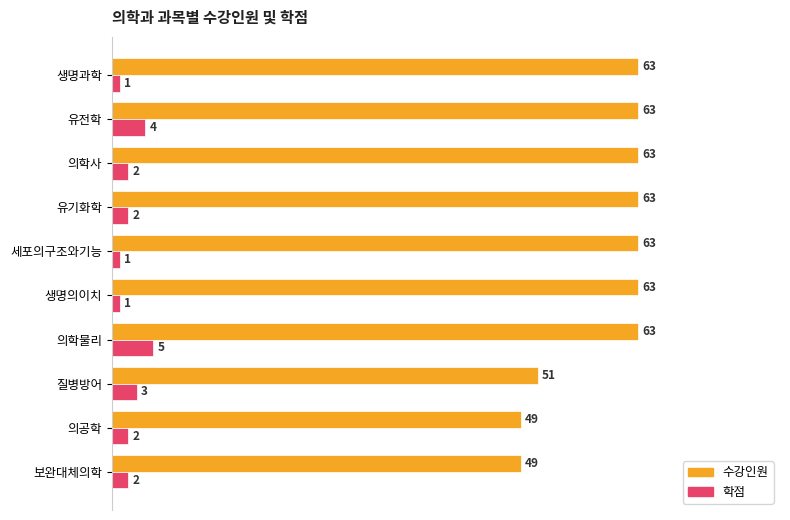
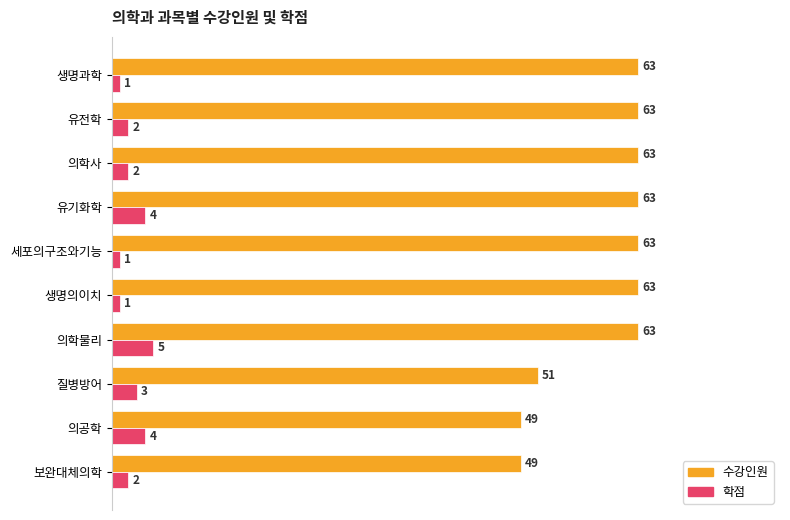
학점, 유전학: 4 -> 2
학점, 유기화학: 2 -> 4
학점, 의공학: 2 -> 4
